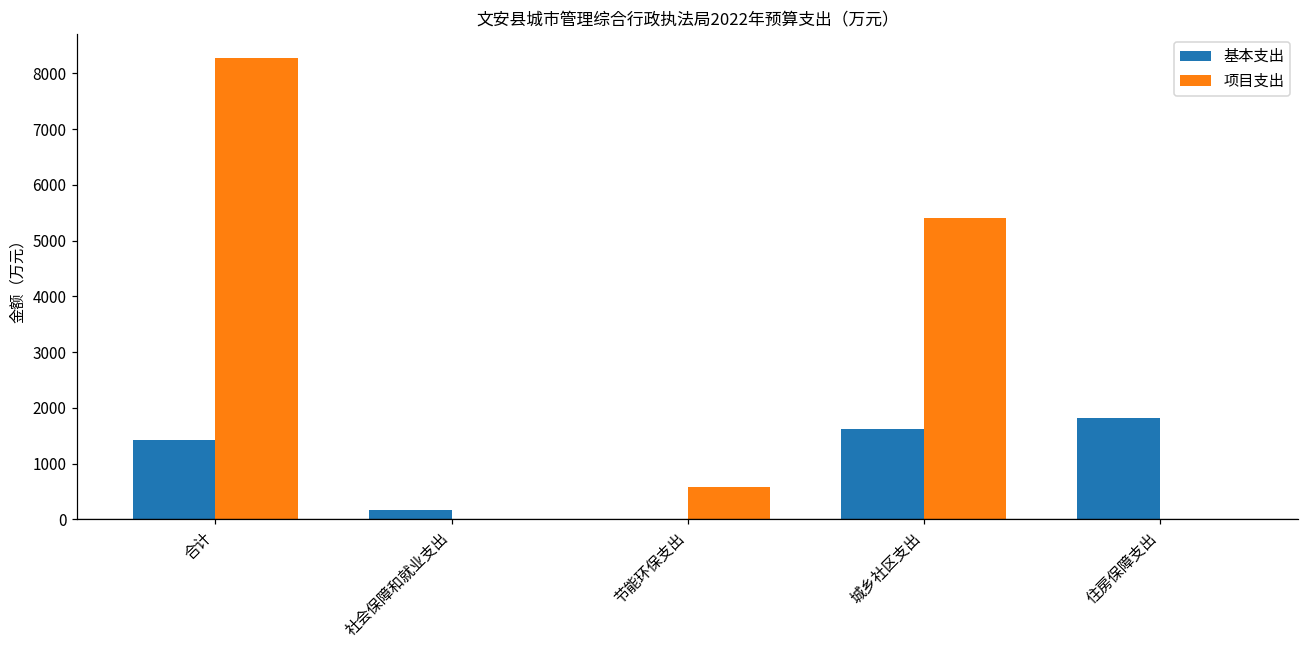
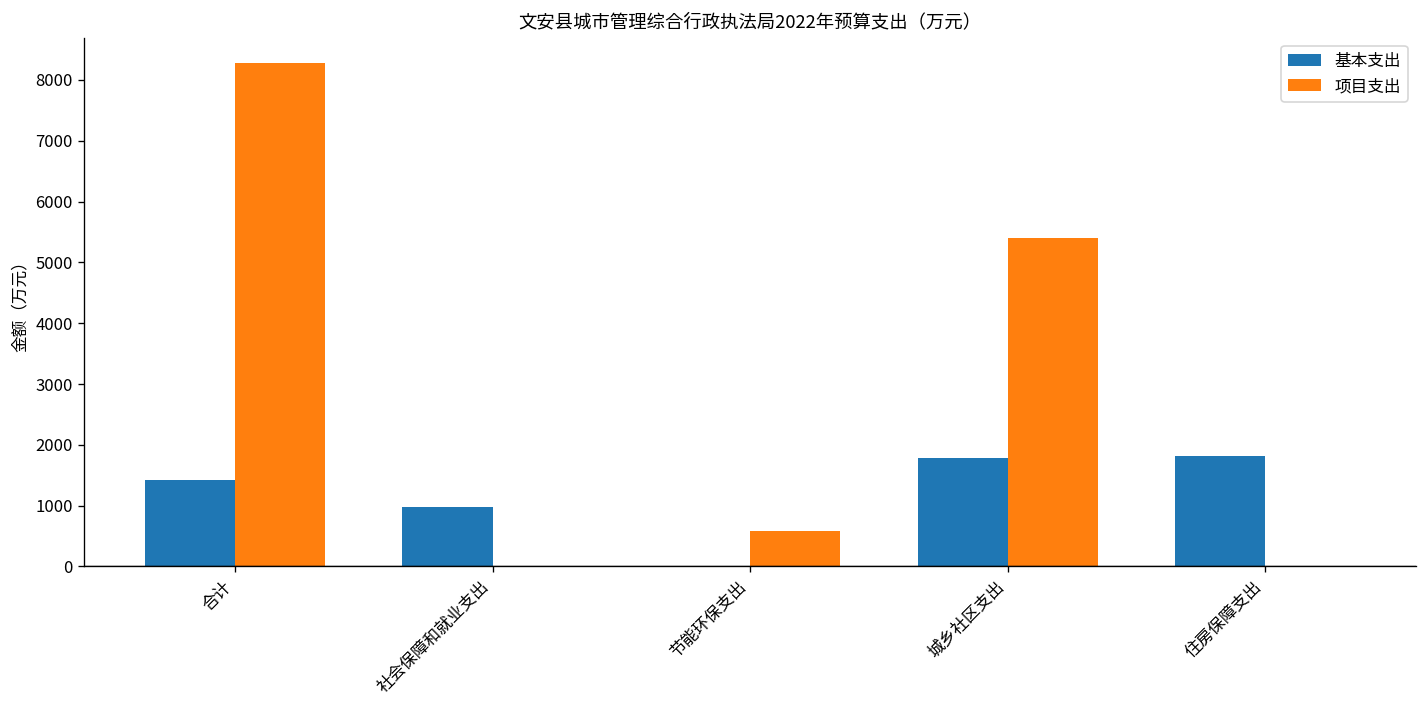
基本支出, 社会保障和就业支出: 200 -> 1000
基本支出, 城乡社区支出: 1600 -> 1800
